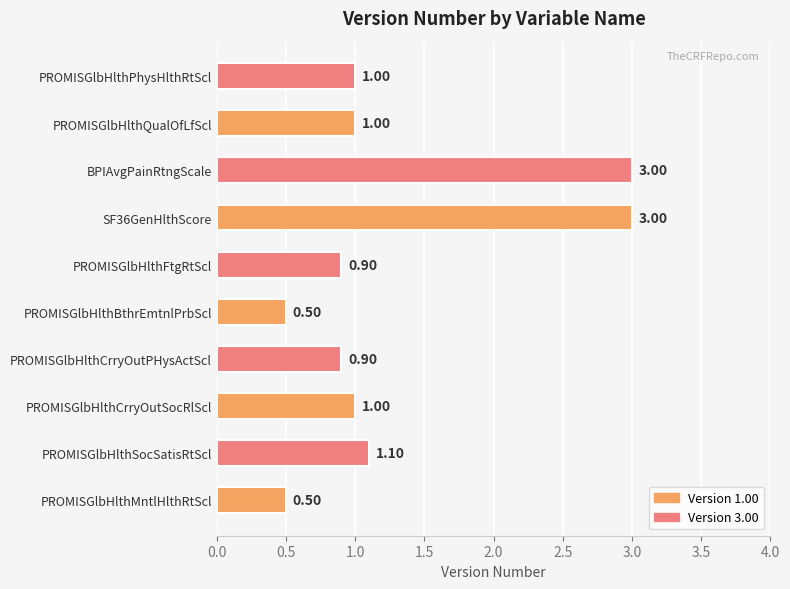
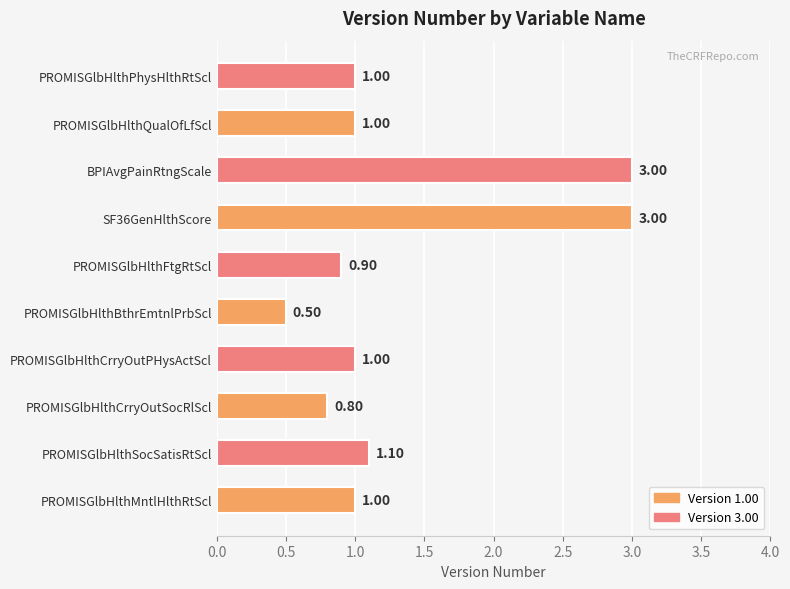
PROMISGlbHlthCrryOutPHysActScl: 0.90 -> 1.00
PROMISGlbHlthCrryOutSocRlScl: 1.00 -> 0.80
PROMISGlbHlthMntlHlthRtScl: 0.50 -> 1.00
